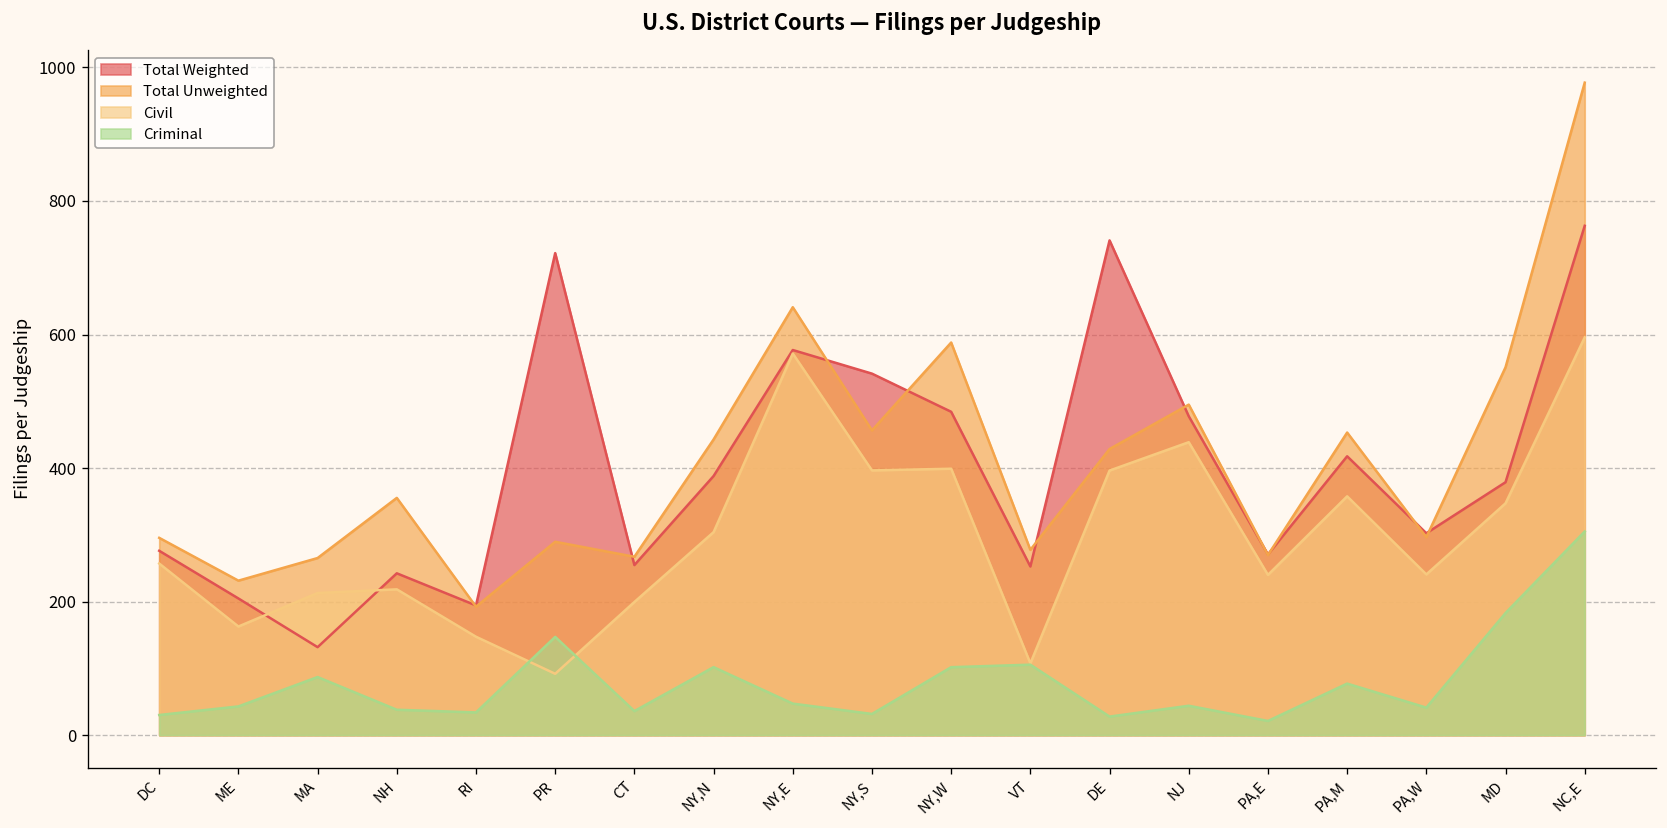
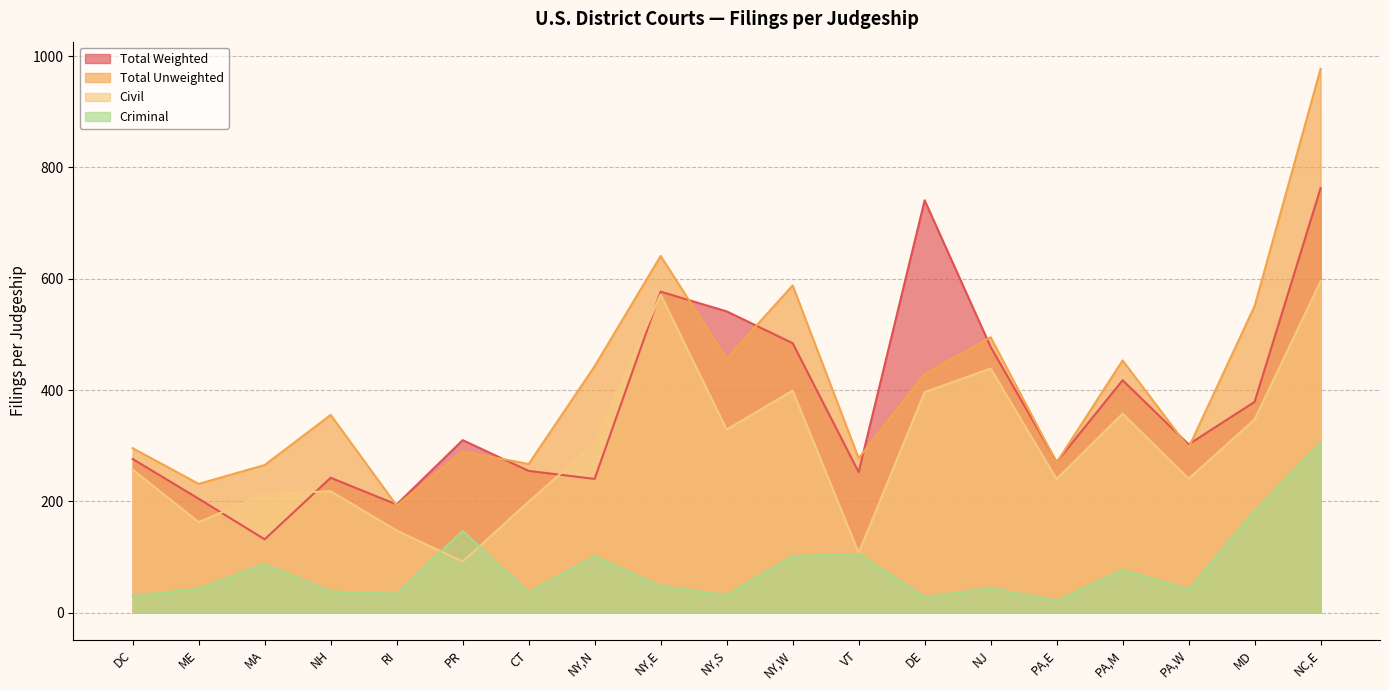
Total Weighted, PR: 720 -> 310
Total Weighted, NY,N: 390 -> 240
Civil, NY,S: 400 -> 330
